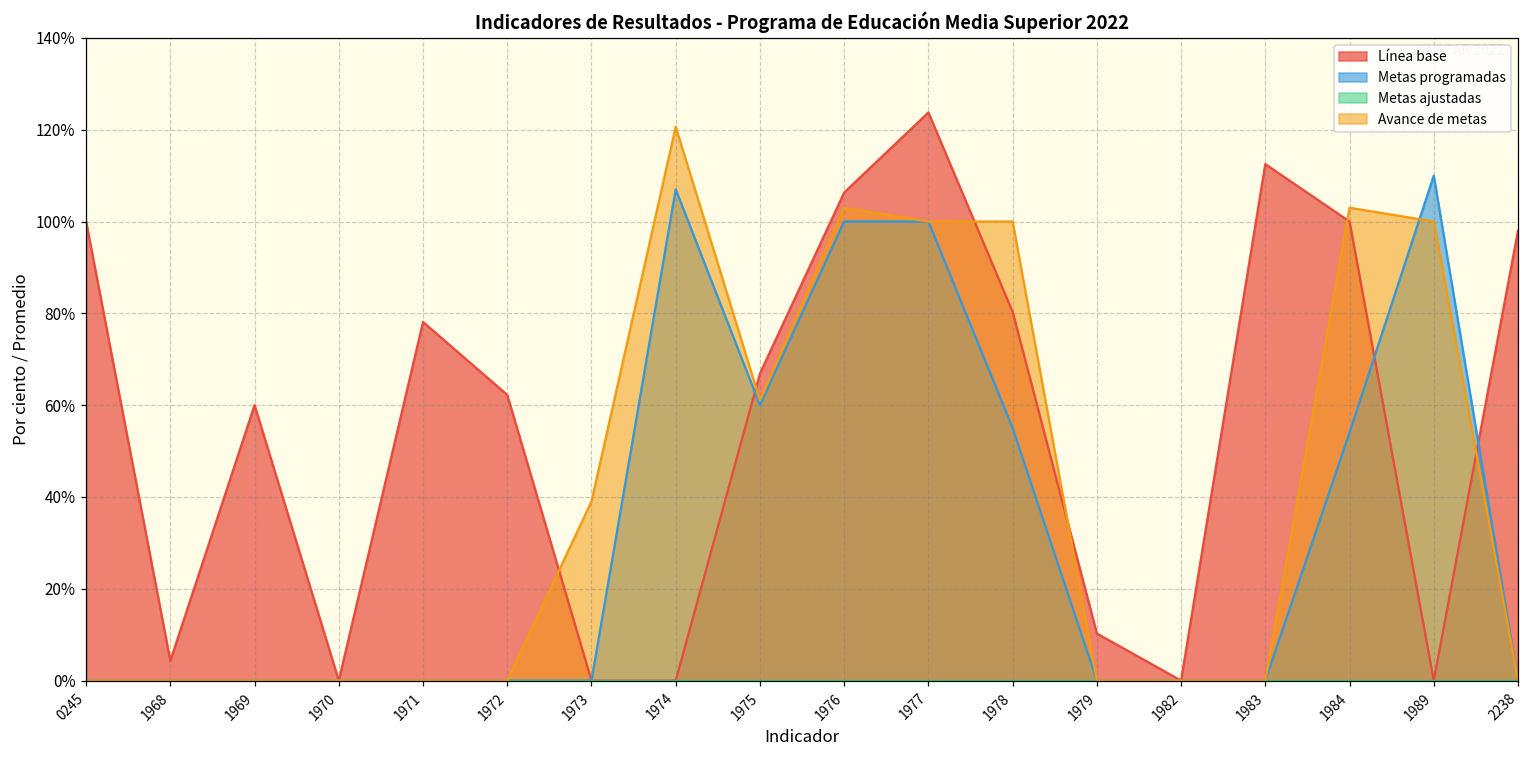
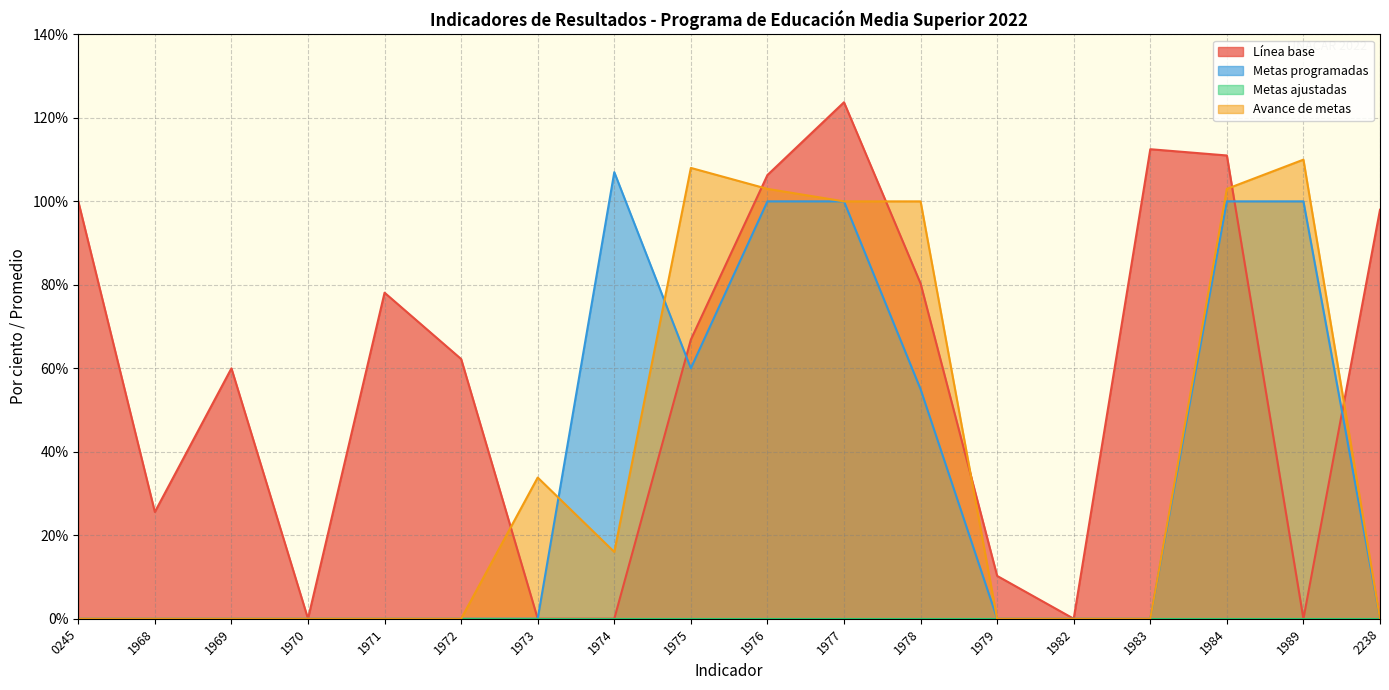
Línea base, 1968: 4% -> 26%
Avance de metas, 1973: 39% -> 34%
Avance de metas, 1974: 121% -> 16%
Avance de metas, 1975: 61% -> 108%
Línea base, 1984: 100% -> 111%
Metas programadas, 1984: 54% -> 100%
Metas programadas, 1989: 110% -> 100%
Avance de metas, 1989: 100% -> 110%
